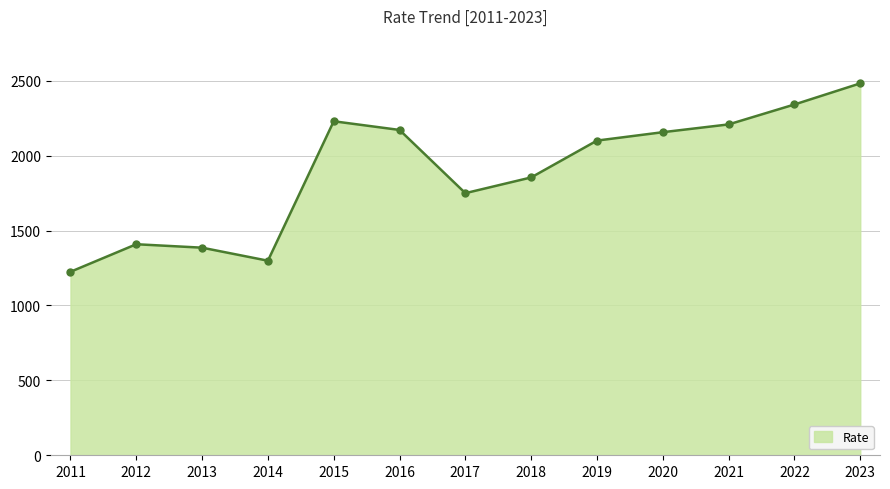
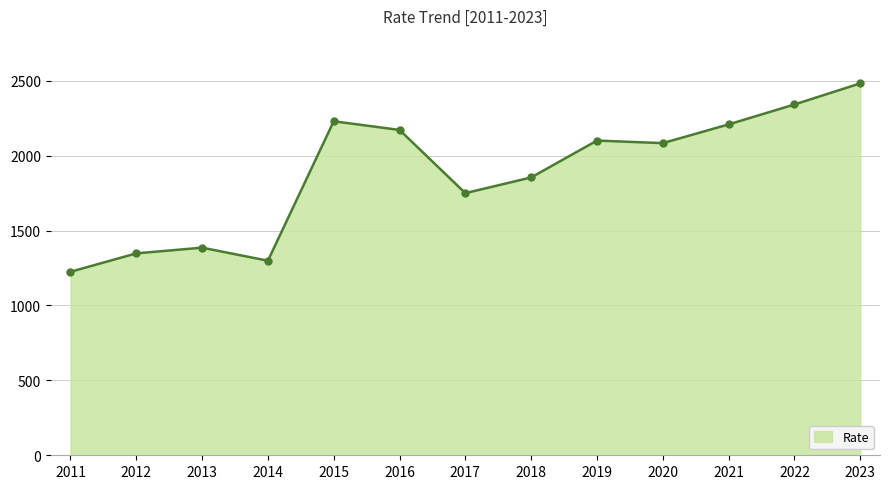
2012: 1410 -> 1350
2020: 2160 -> 2080
